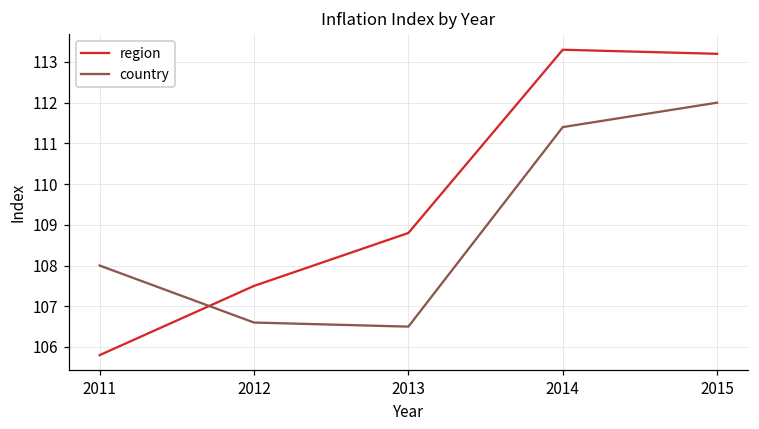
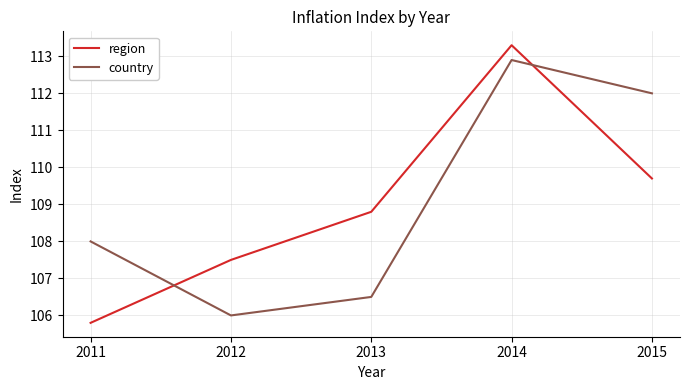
country, 2012: 106.6 -> 106.0
country, 2014: 111.4 -> 112.9
region, 2015: 113.2 -> 109.7
